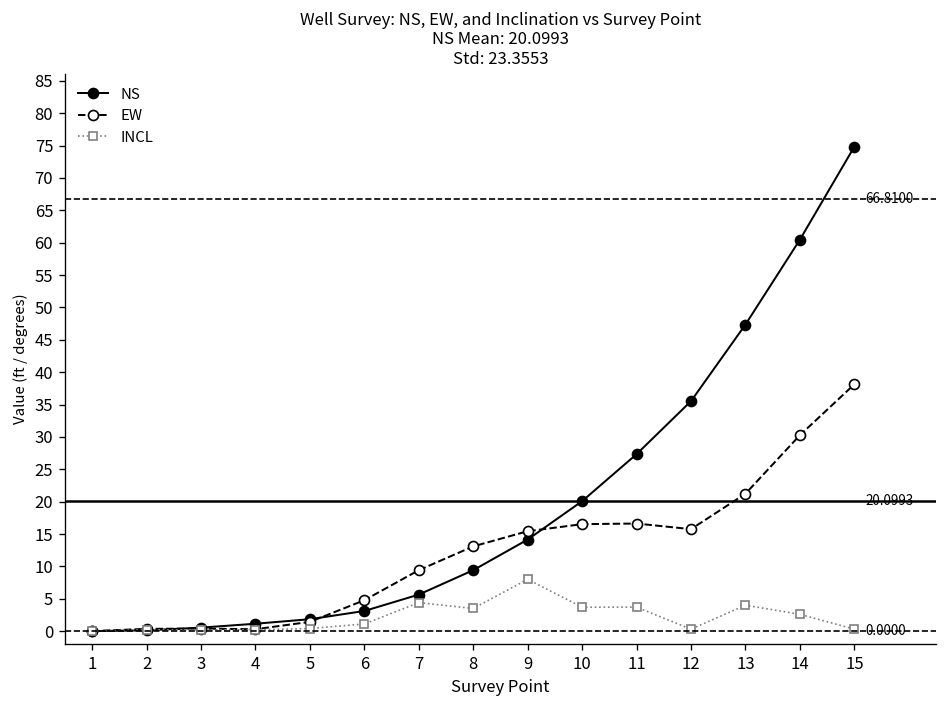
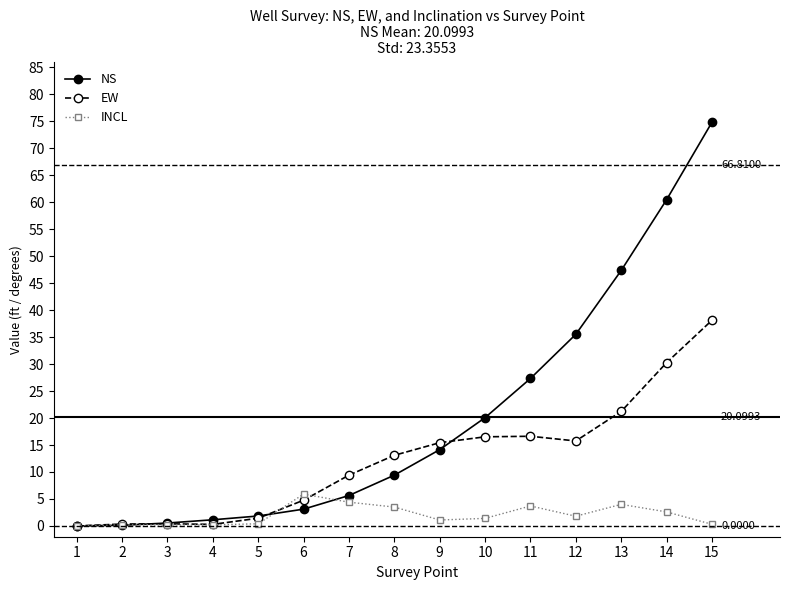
INCL, 6: 1 -> 6
INCL, 9: 8 -> 1
INCL, 10: 4 -> 1
INCL, 12: 0 -> 2
